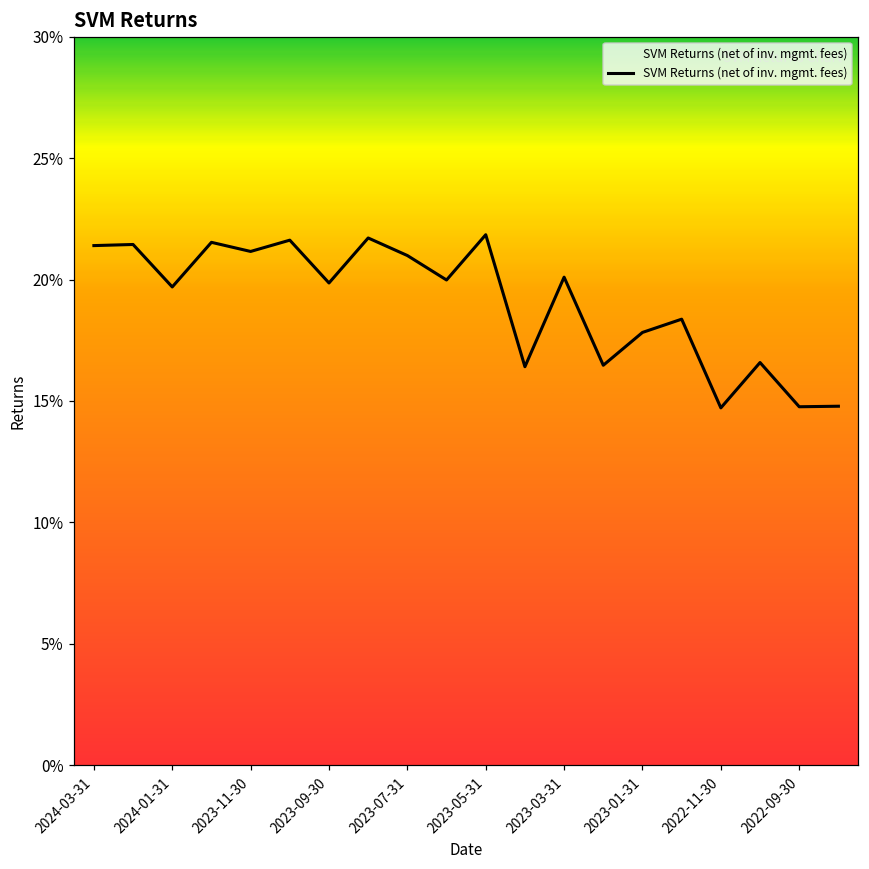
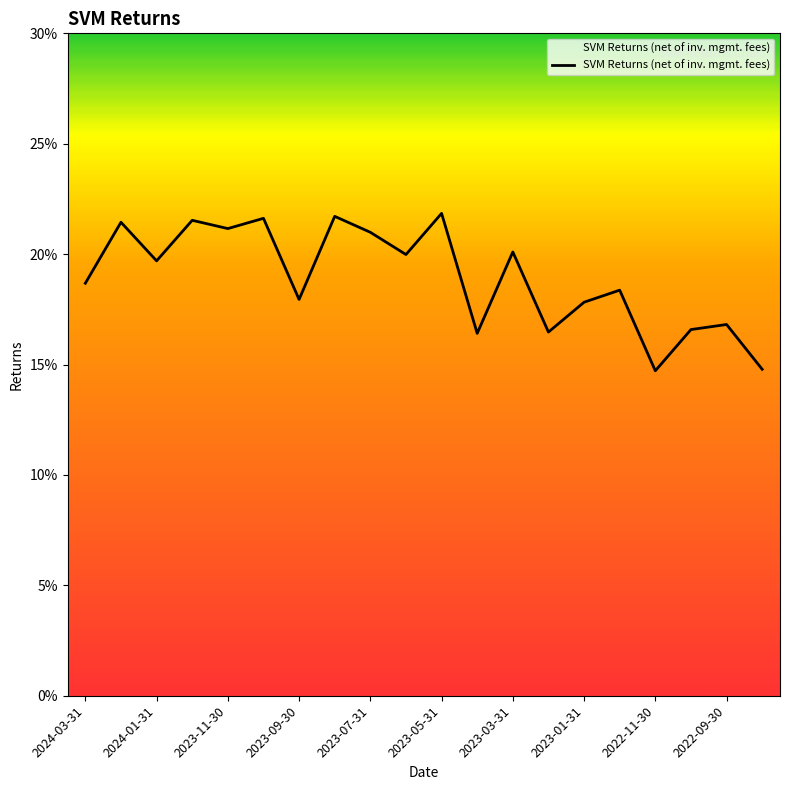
2024-03-31: 21.4% -> 18.7%
2023-09-30: 19.9% -> 17.9%
2022-09-30: 14.8% -> 16.8%
